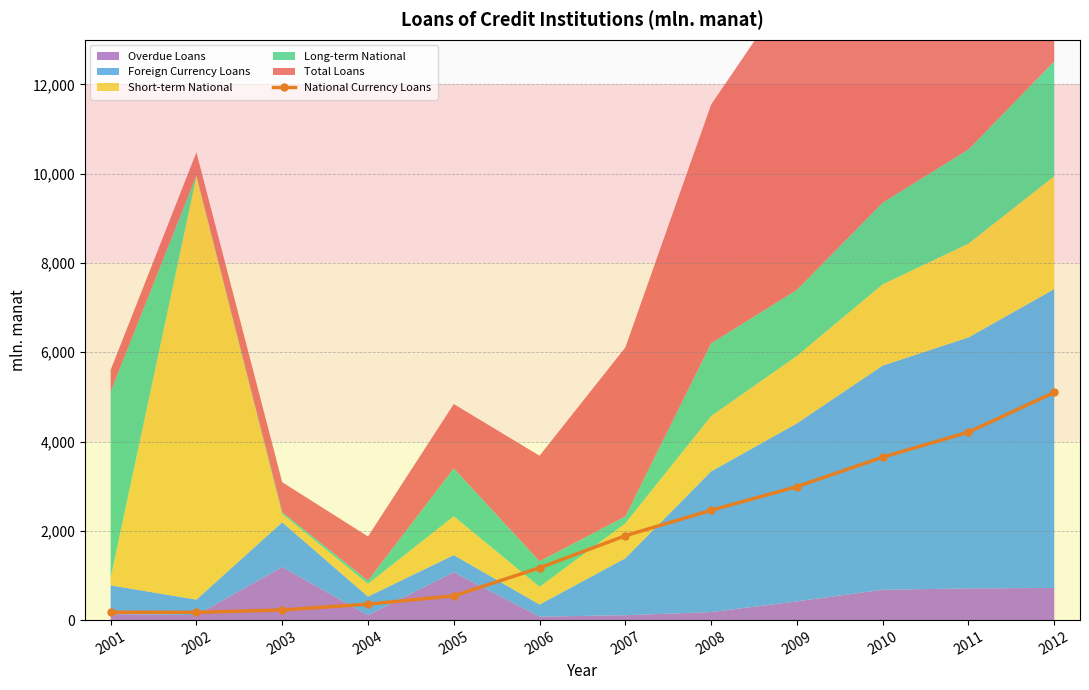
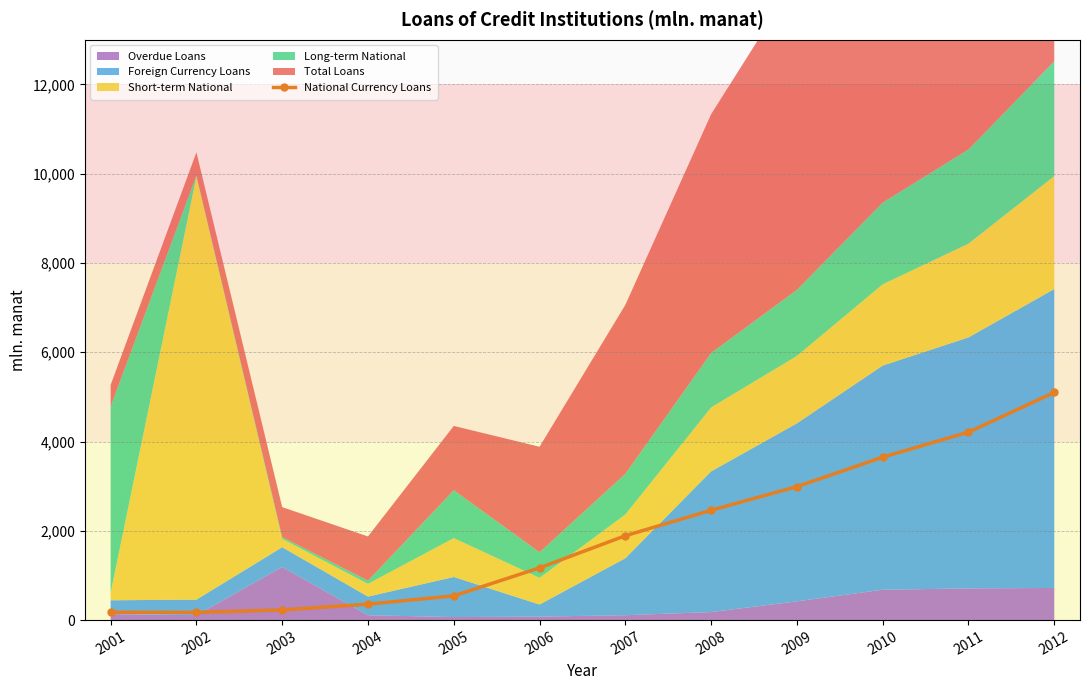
Foreign Currency Loans, 2001: 600 -> 300
Foreign Currency Loans, 2003: 1,000 -> 400
Overdue Loans, 2005: 1,100 -> 100
Foreign Currency Loans, 2005: 400 -> 900
Short-term National, 2006: 400 -> 600
Short-term National, 2007: 800 -> 1,000
Long-term National, 2007: 200 -> 900
Short-term National, 2008: 1,200 -> 1,400
Long-term National, 2008: 1,600 -> 1,200
